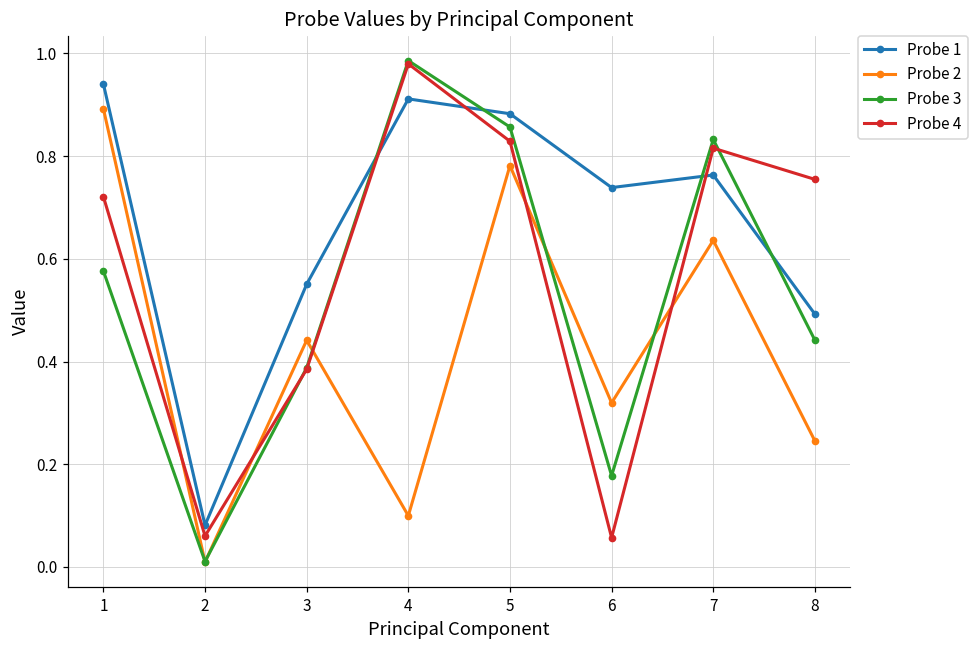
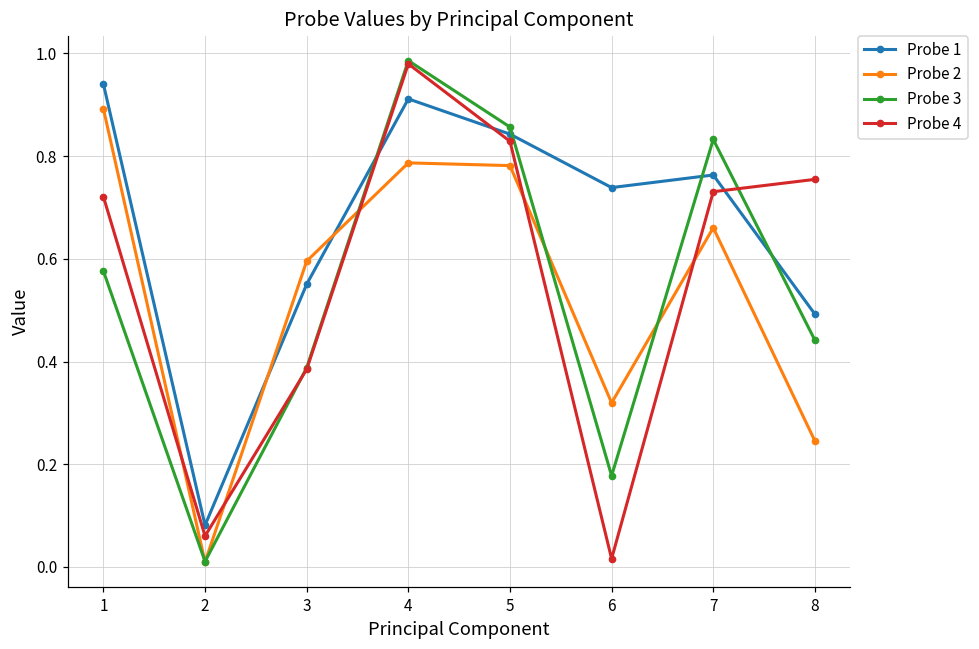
Probe 2, 3: 0.44 -> 0.60
Probe 2, 4: 0.10 -> 0.79
Probe 1, 5: 0.88 -> 0.84
Probe 4, 6: 0.06 -> 0.02
Probe 2, 7: 0.64 -> 0.66
Probe 4, 7: 0.82 -> 0.73
